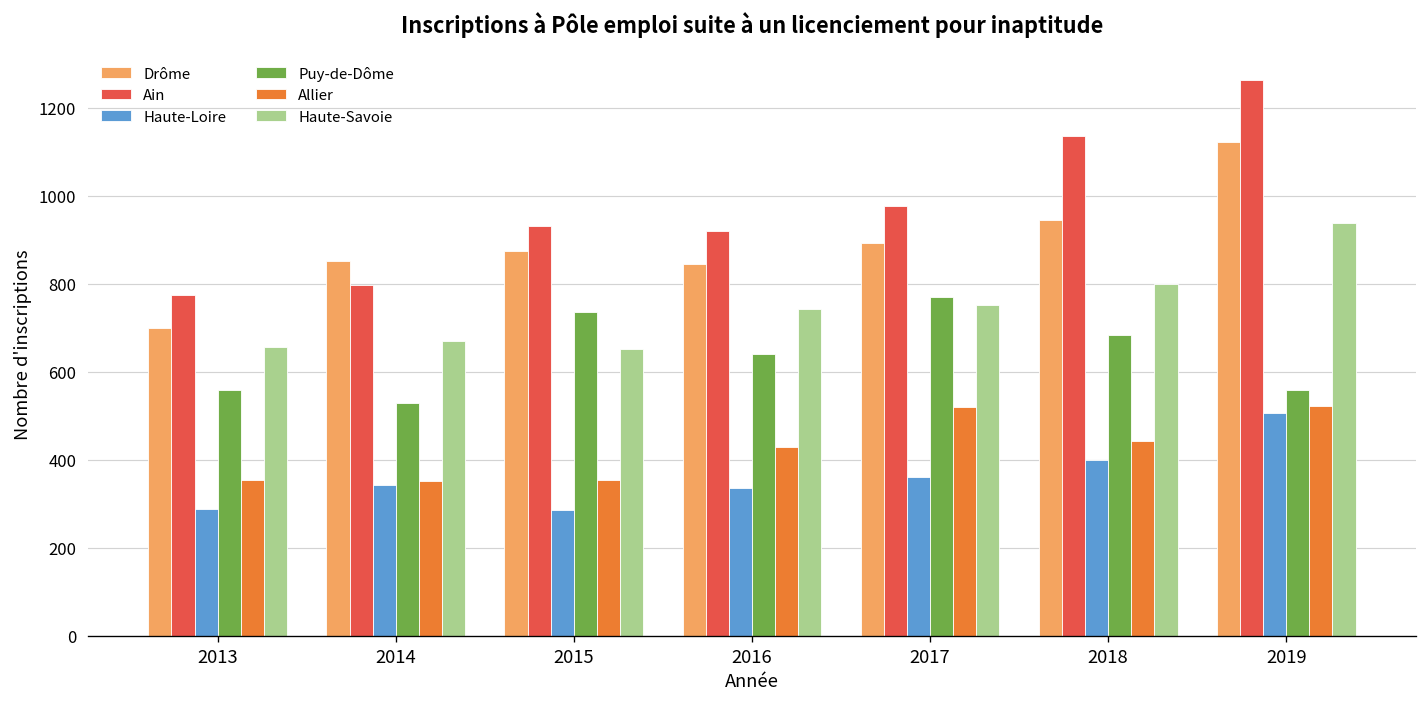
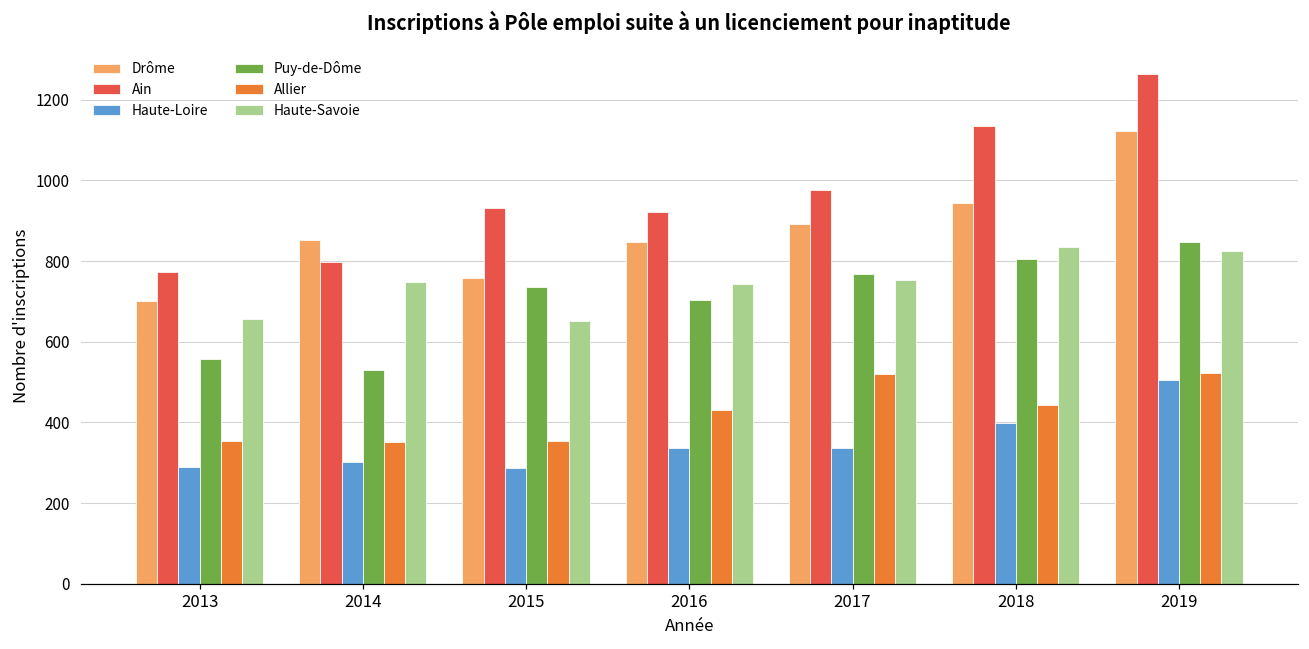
Haute-Loire, 2014: 340 -> 300
Haute-Savoie, 2014: 670 -> 750
Drôme, 2015: 880 -> 760
Puy-de-Dôme, 2016: 640 -> 700
Haute-Loire, 2017: 360 -> 340
Puy-de-Dôme, 2018: 680 -> 800
Haute-Savoie, 2018: 800 -> 830
Puy-de-Dôme, 2019: 560 -> 850
Haute-Savoie, 2019: 940 -> 830
